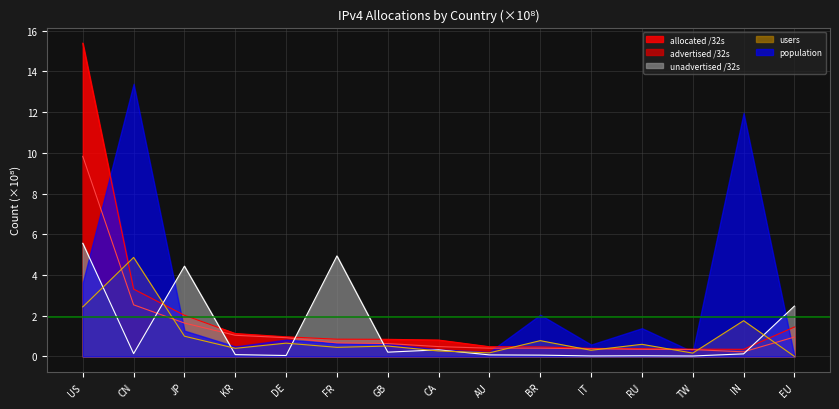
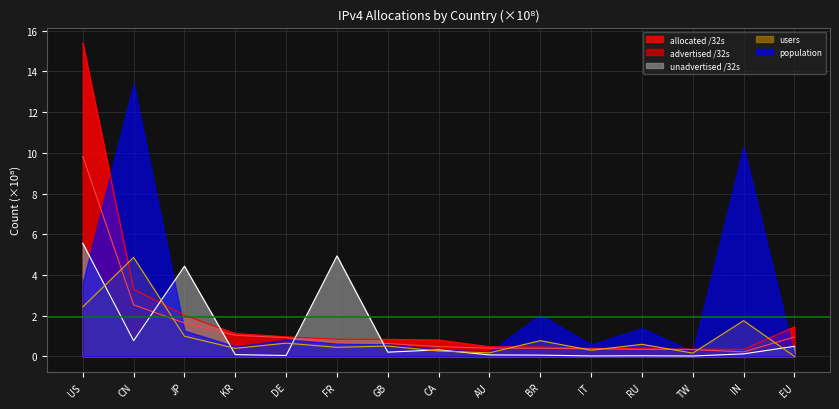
unadvertised /32s, CN: 0.1 -> 0.8
population, IN: 12.0 -> 10.3
unadvertised /32s, EU: 2.5 -> 0.5
